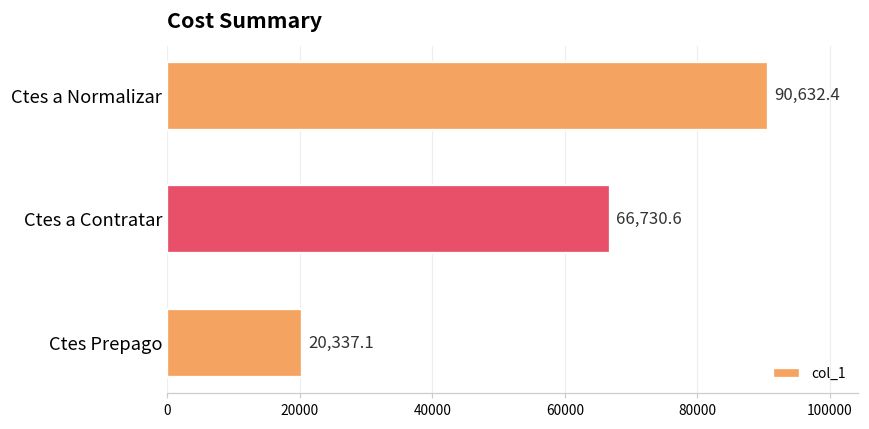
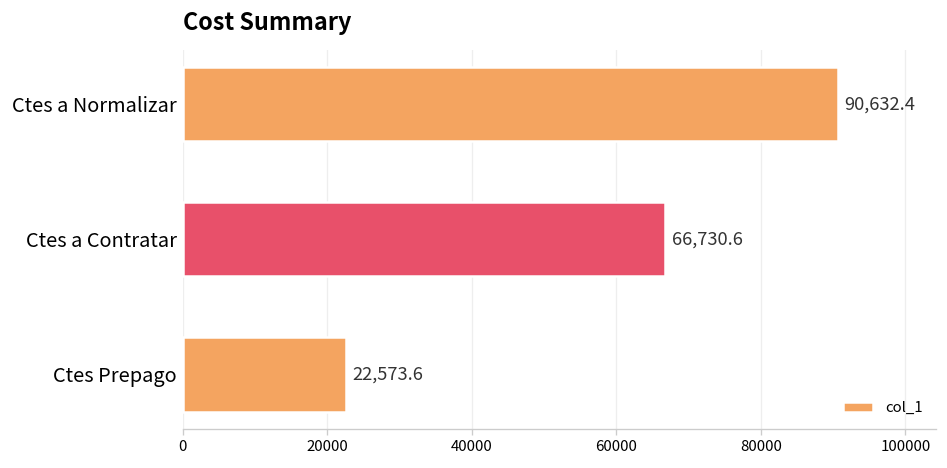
Ctes Prepago: 20,337.1 -> 22,573.6
